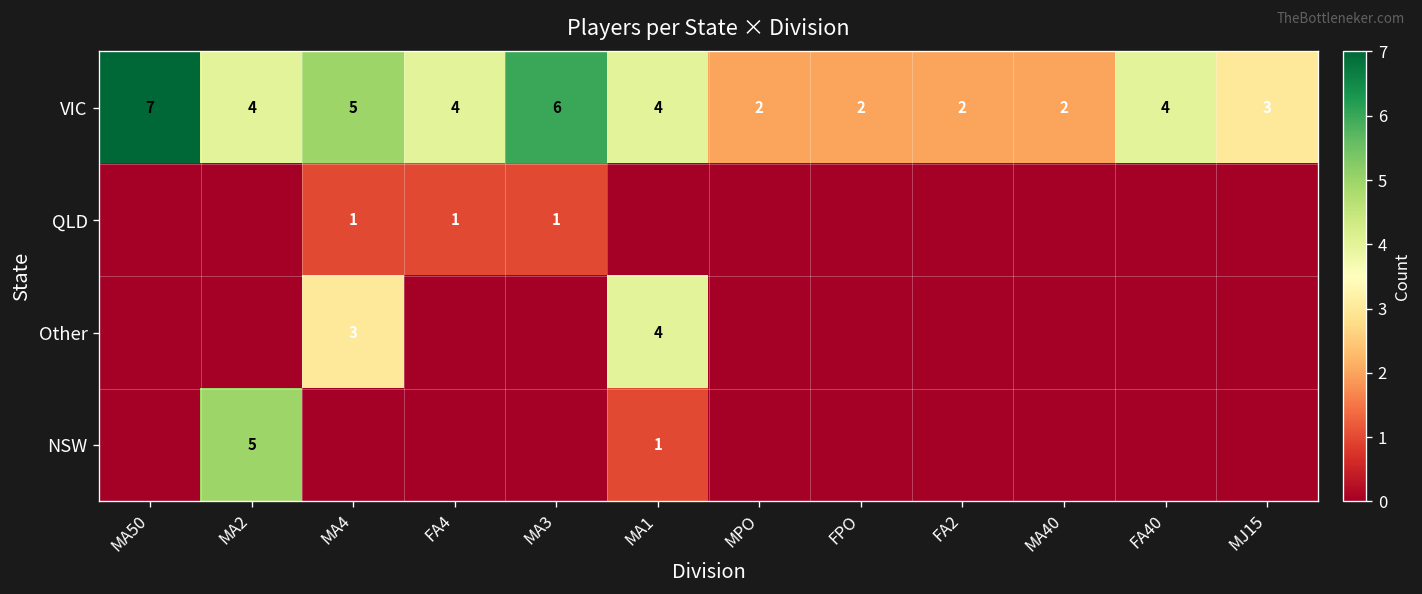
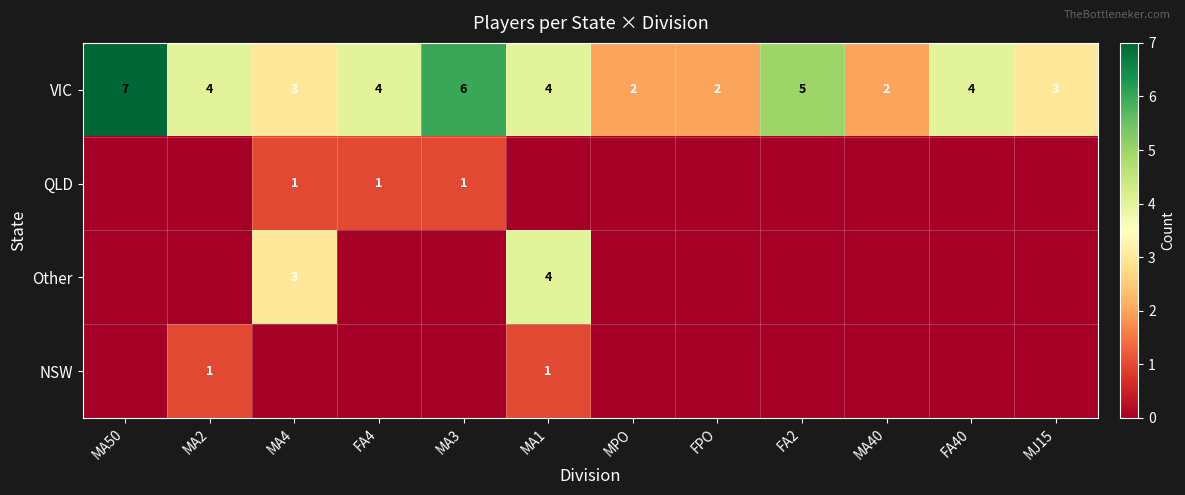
VIC, MA4: 5 -> 3
VIC, FA2: 2 -> 5
NSW, MA2: 5 -> 1
